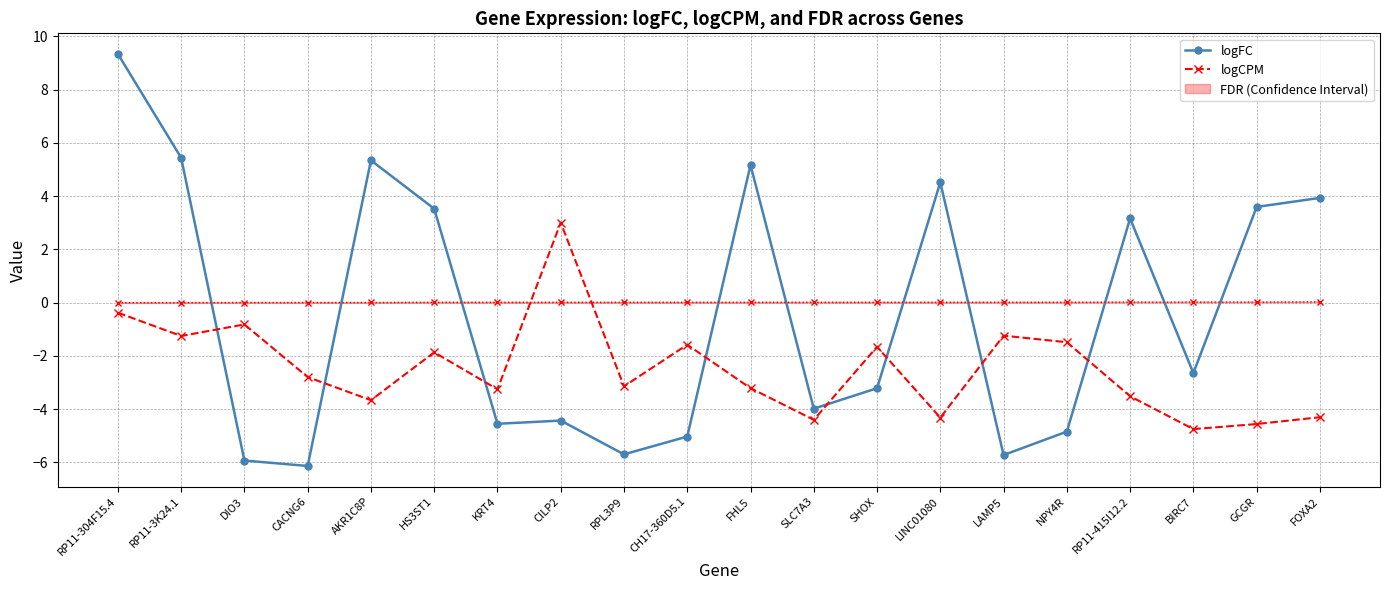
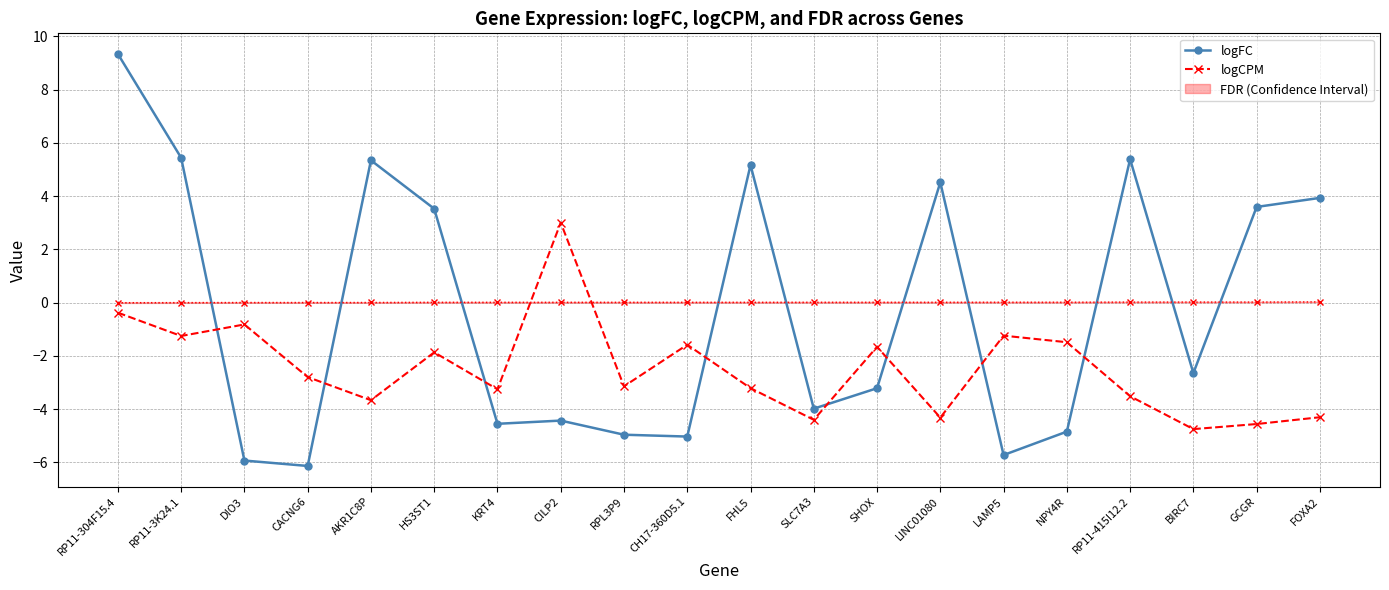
logFC, RPL3P9: -5.7 -> -5.0
logFC, RP11-415I12.2: 3.2 -> 5.4
